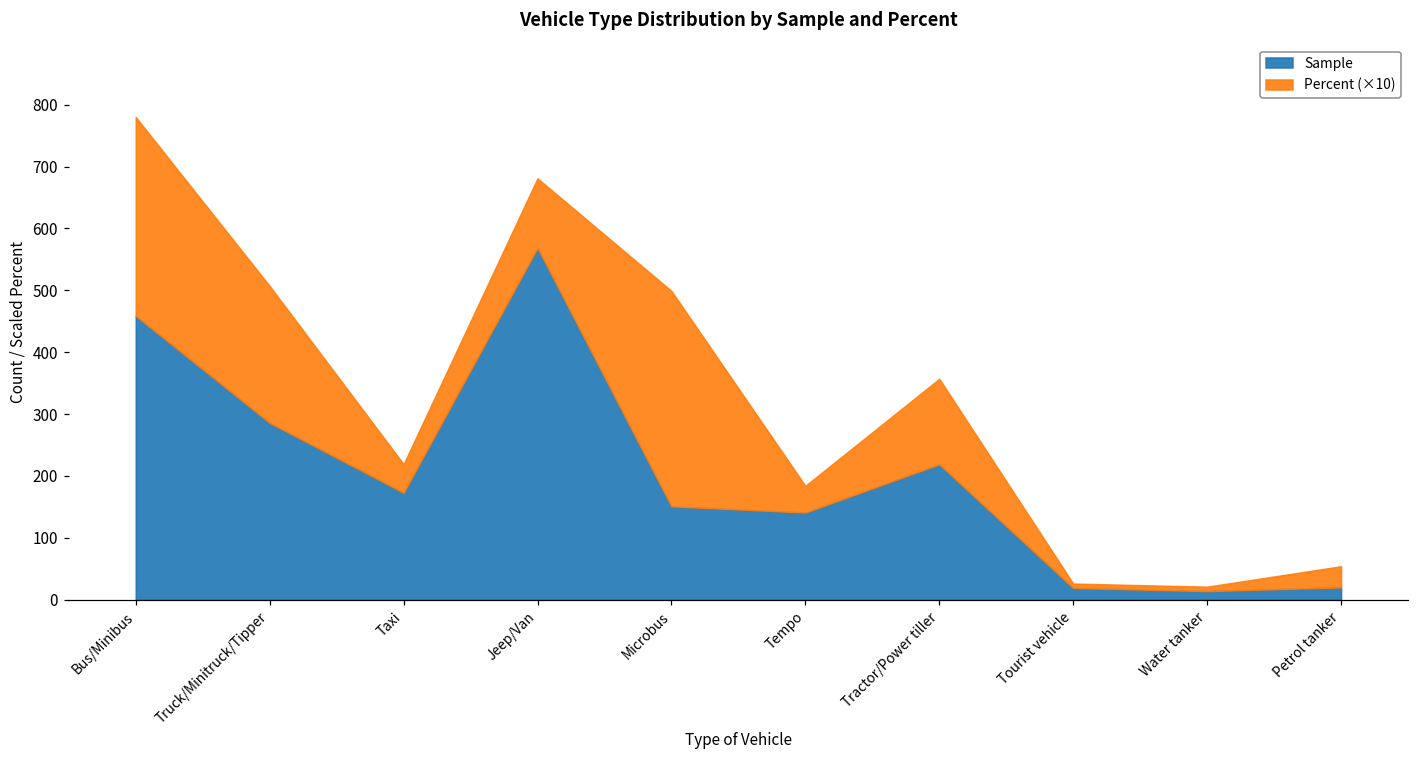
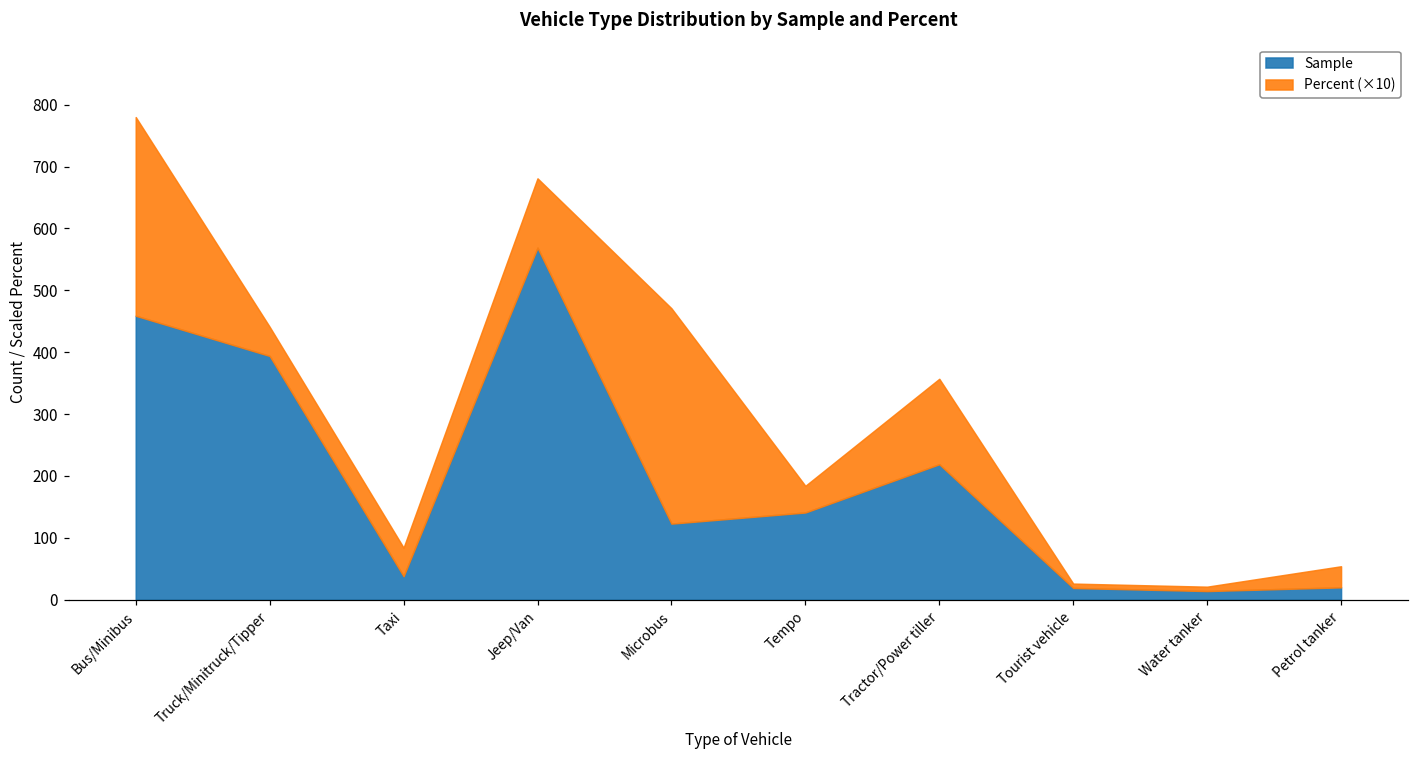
Sample, Truck/Minitruck/Tipper: 290 -> 390
Percent (×10), Truck/Minitruck/Tipper: 220 -> 50
Sample, Taxi: 170 -> 40
Sample, Microbus: 150 -> 120
